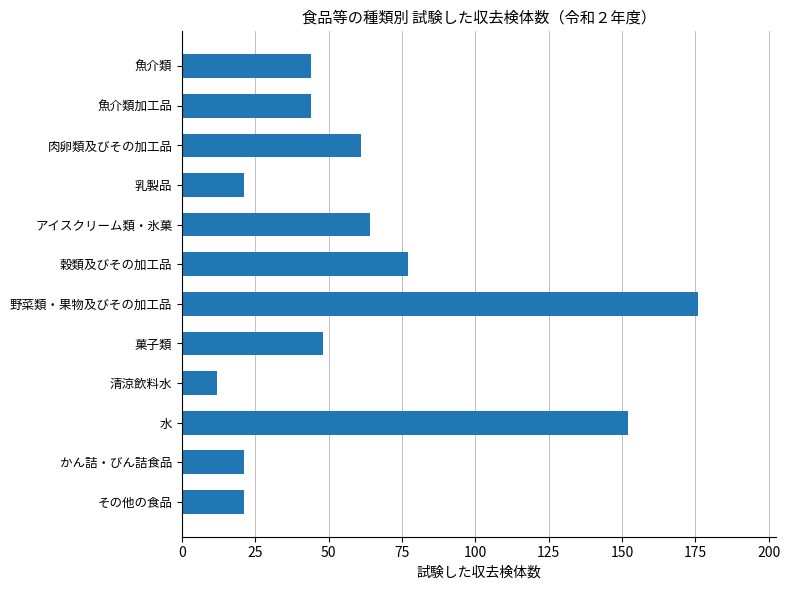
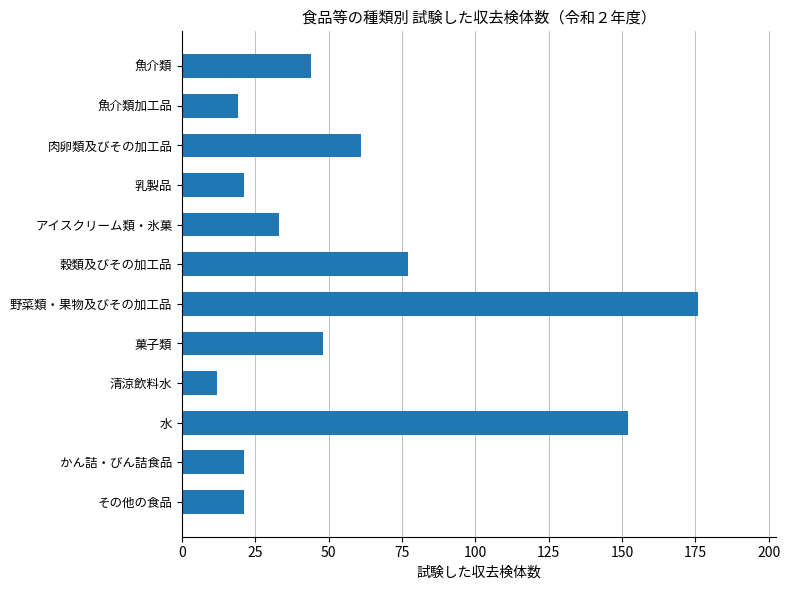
魚介類加工品: 44 -> 19
アイスクリーム類・氷菓: 64 -> 33
